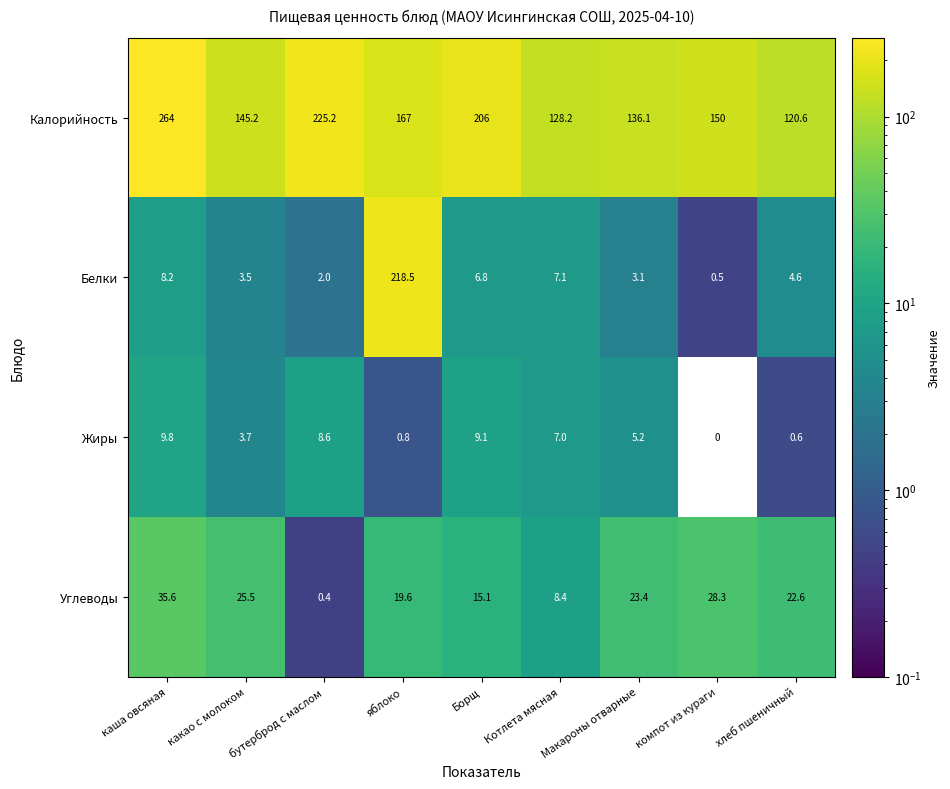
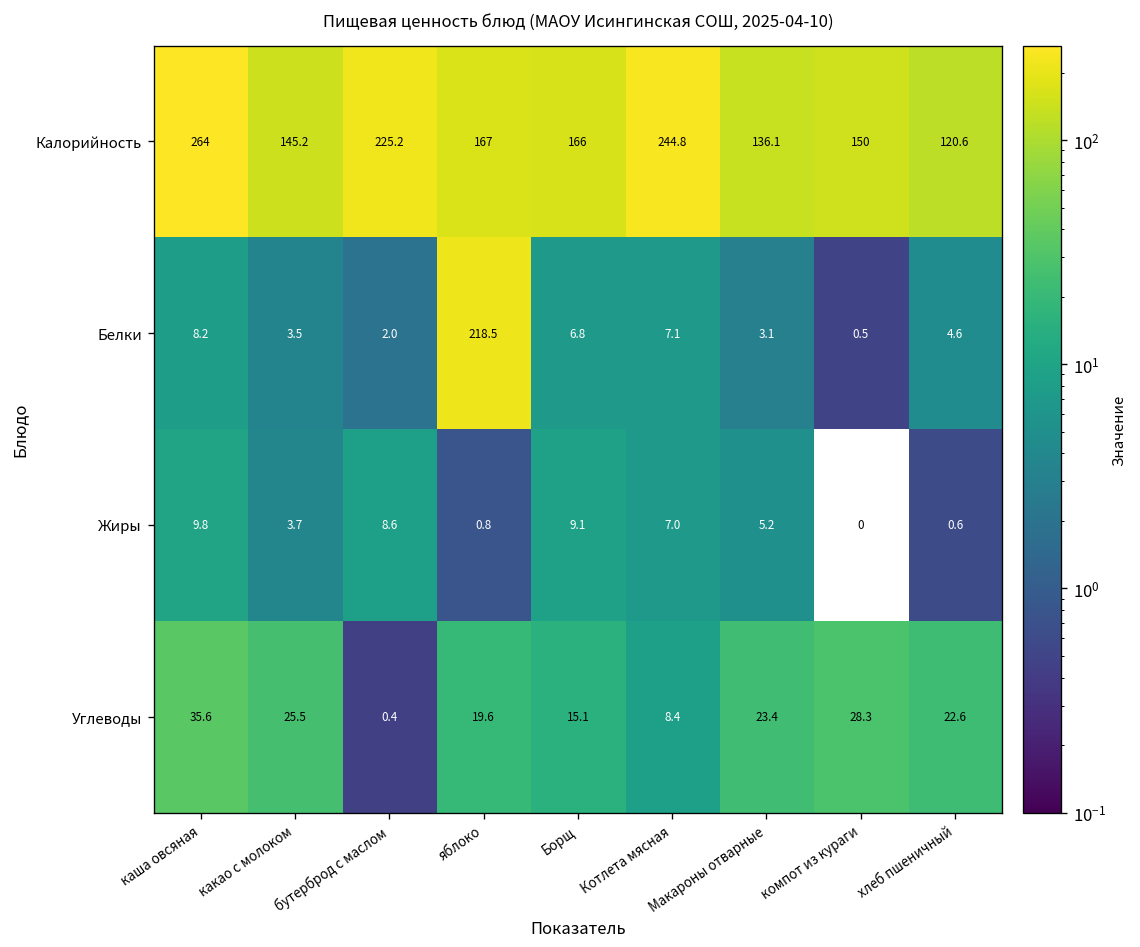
Калорийность, Борщ: 206 -> 166
Калорийность, Котлета мясная: 128.2 -> 244.8
